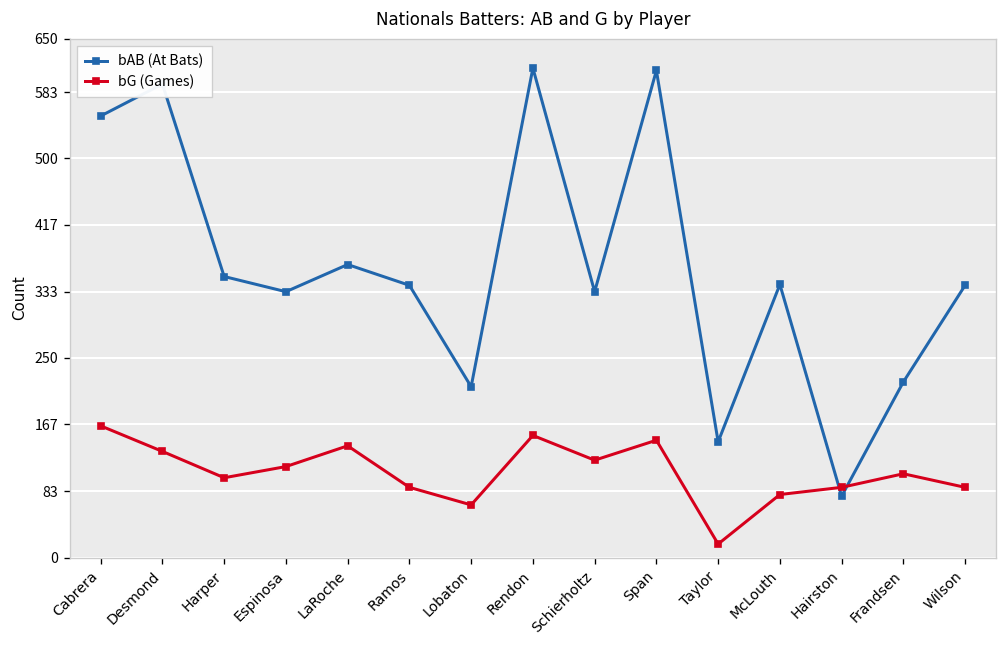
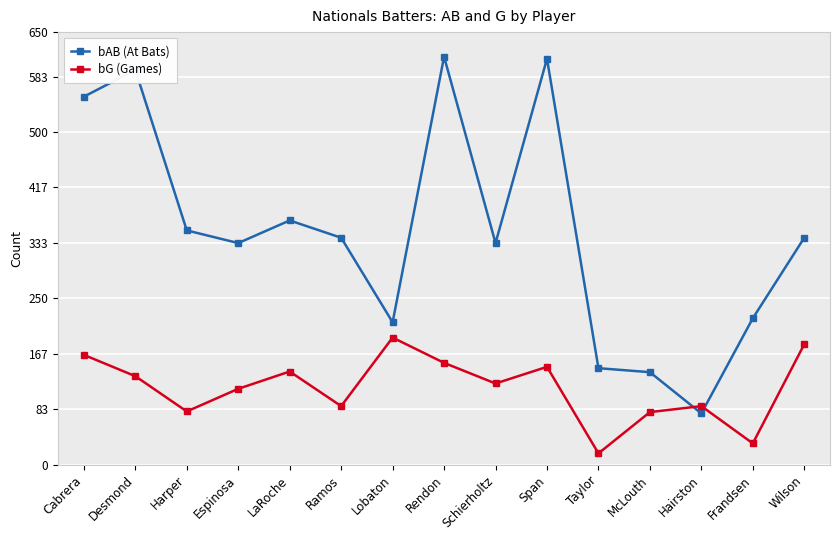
bG (Games), Harper: 100 -> 80
bG (Games), Lobaton: 70 -> 190
bAB (At Bats), McLouth: 340 -> 140
bG (Games), Frandsen: 110 -> 30
bG (Games), Wilson: 90 -> 180
